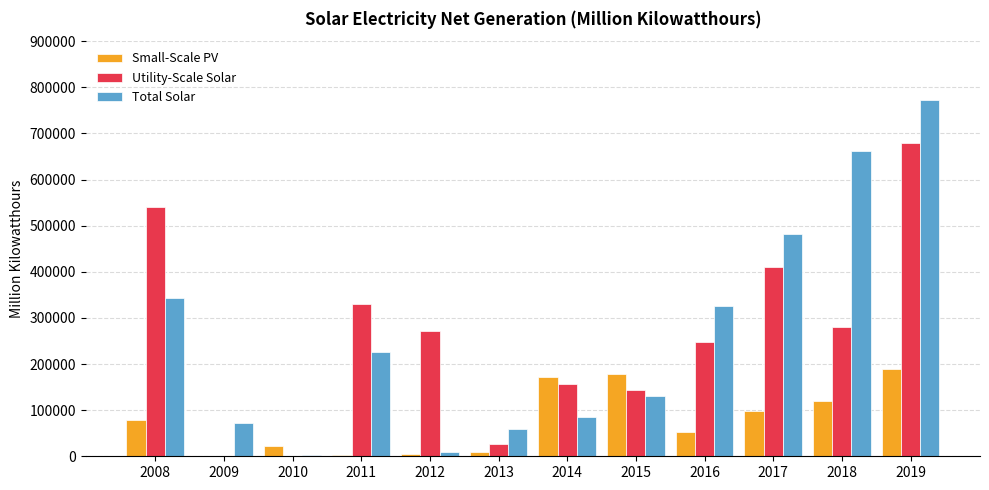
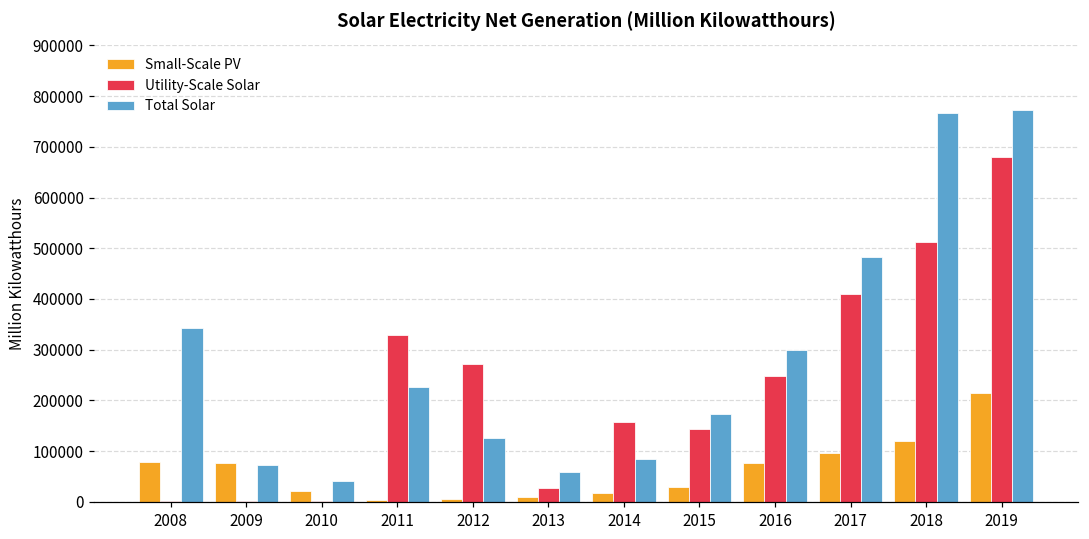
Utility-Scale Solar, 2008: 540000 -> 0
Small-Scale PV, 2009: 0 -> 80000
Total Solar, 2010: 0 -> 40000
Total Solar, 2012: 10000 -> 130000
Small-Scale PV, 2014: 170000 -> 20000
Small-Scale PV, 2015: 180000 -> 30000
Total Solar, 2015: 130000 -> 170000
Small-Scale PV, 2016: 50000 -> 80000
Total Solar, 2016: 330000 -> 300000
Utility-Scale Solar, 2018: 280000 -> 510000
Total Solar, 2018: 660000 -> 770000
Small-Scale PV, 2019: 190000 -> 220000
